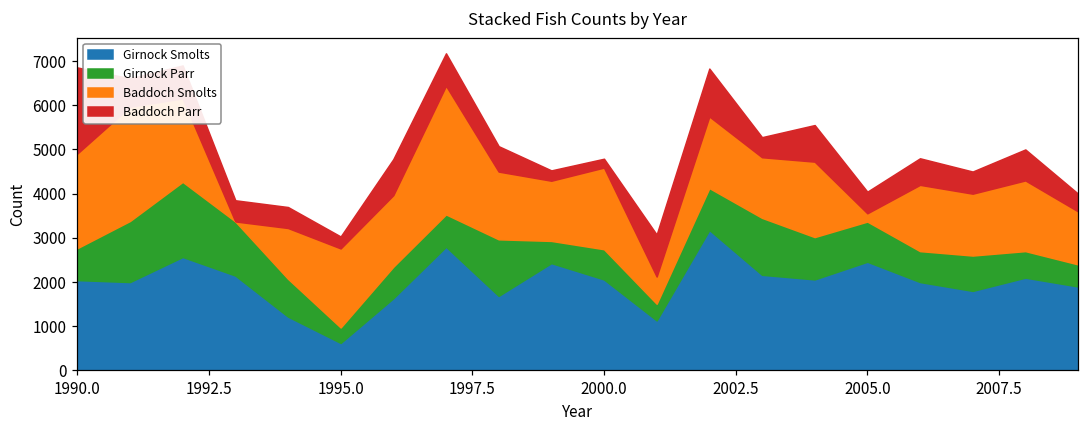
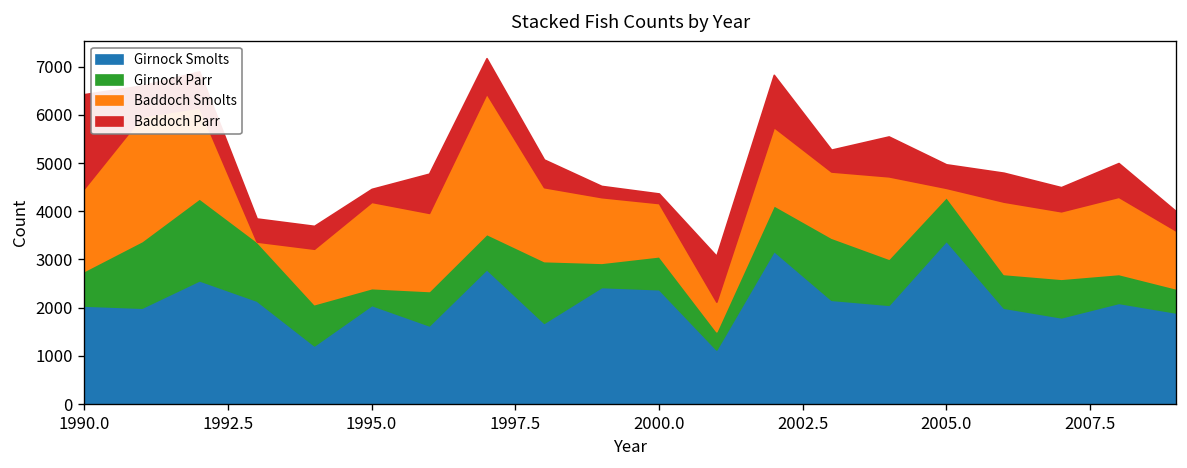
Baddoch Smolts, 1990.0: 2100 -> 1700
Girnock Smolts, 1995.0: 600 -> 2100
Girnock Smolts, 2000.0: 2100 -> 2400
Baddoch Smolts, 2000.0: 1800 -> 1100
Girnock Smolts, 2005.0: 2500 -> 3400
